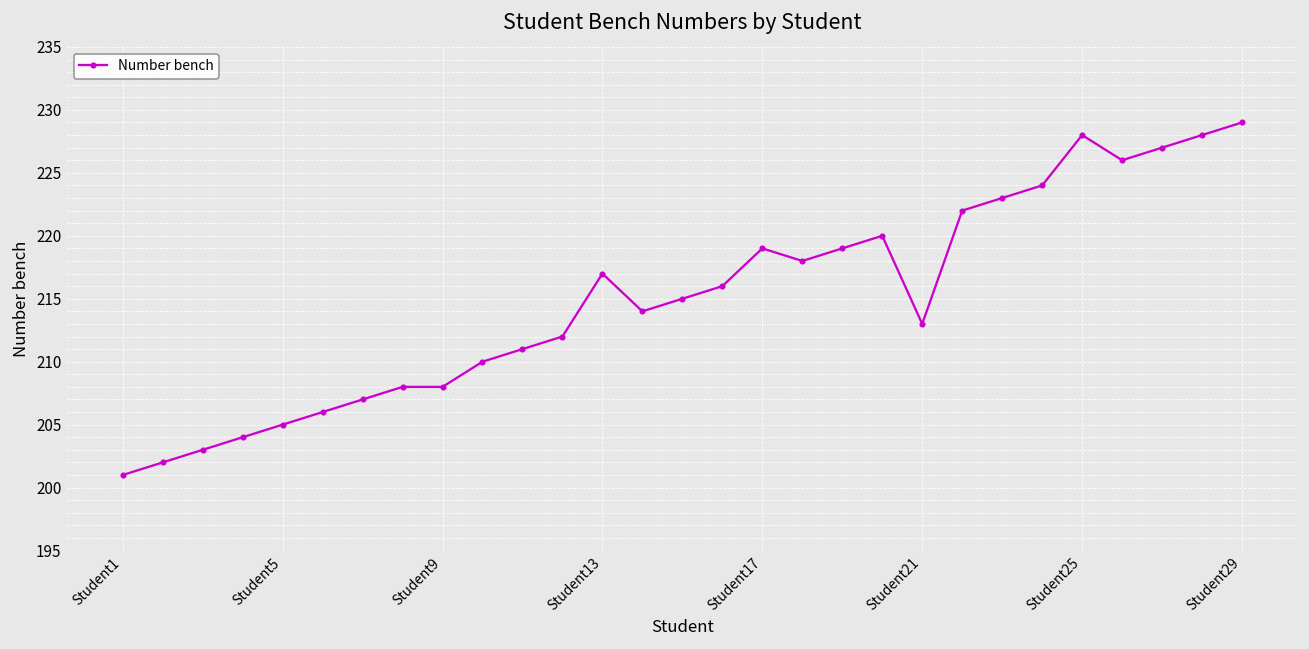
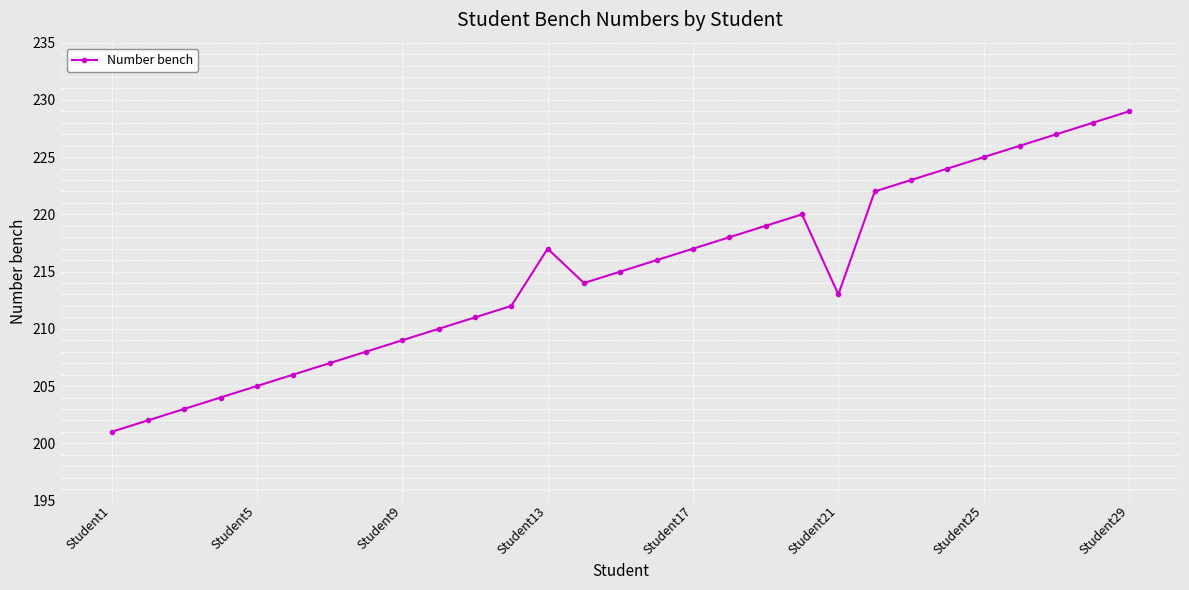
Student9: 208 -> 209
Student17: 219 -> 217
Student25: 228 -> 225
